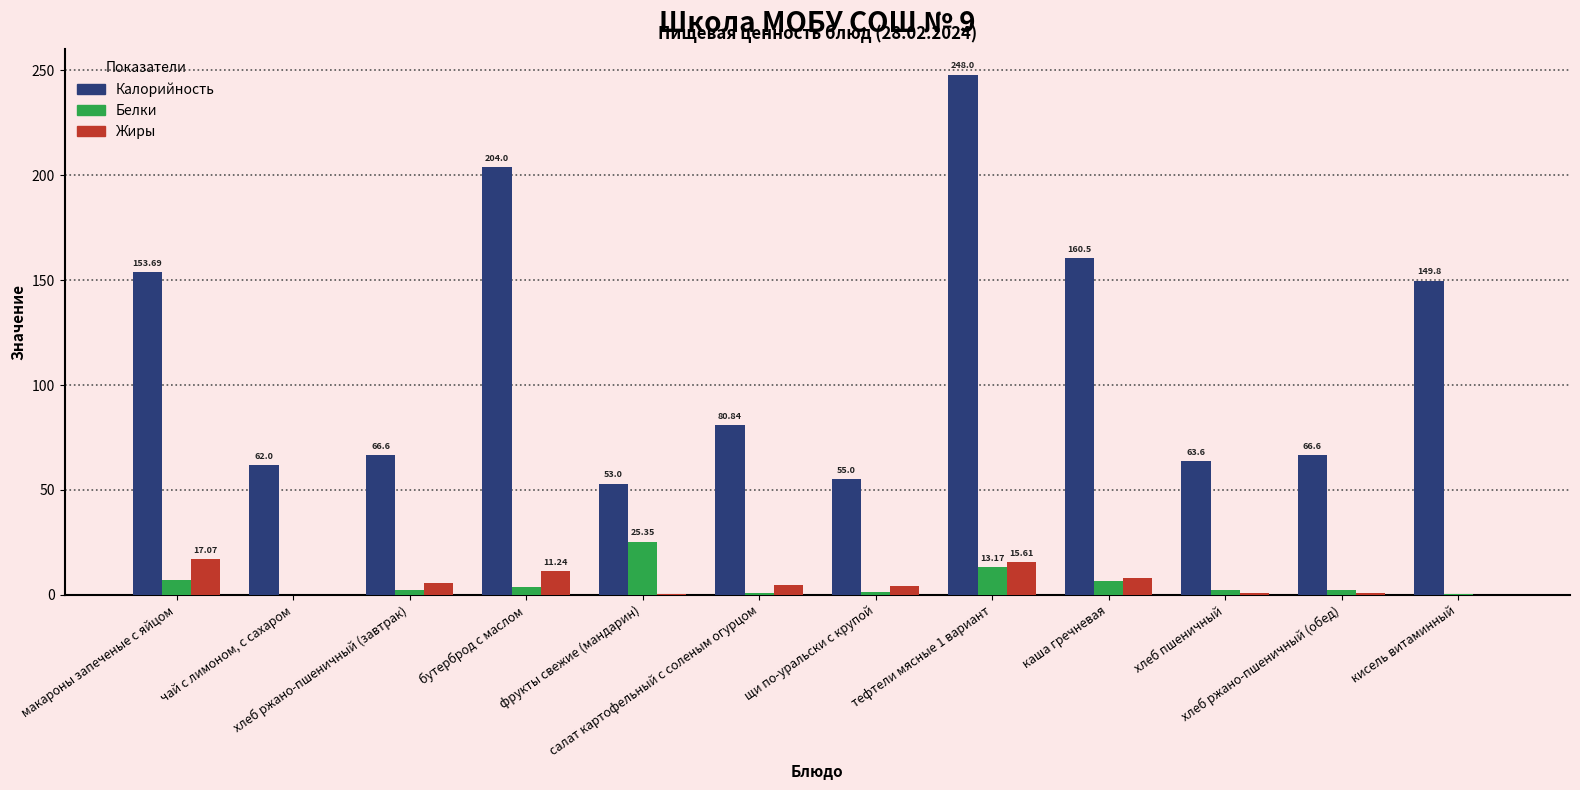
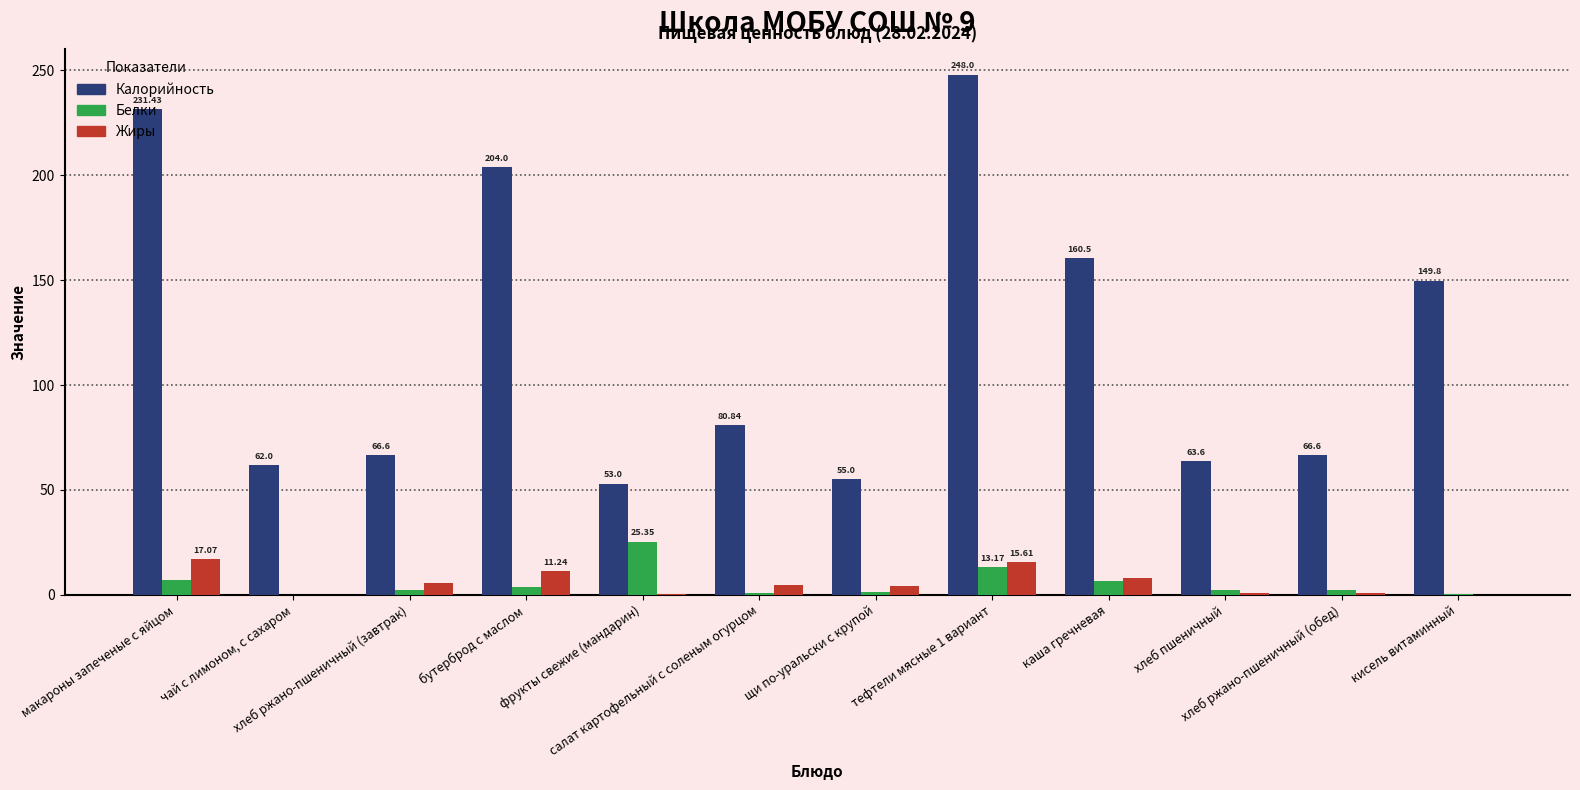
Калорийность, макароны запеченые с яйцом: 153.69 -> 231.43
